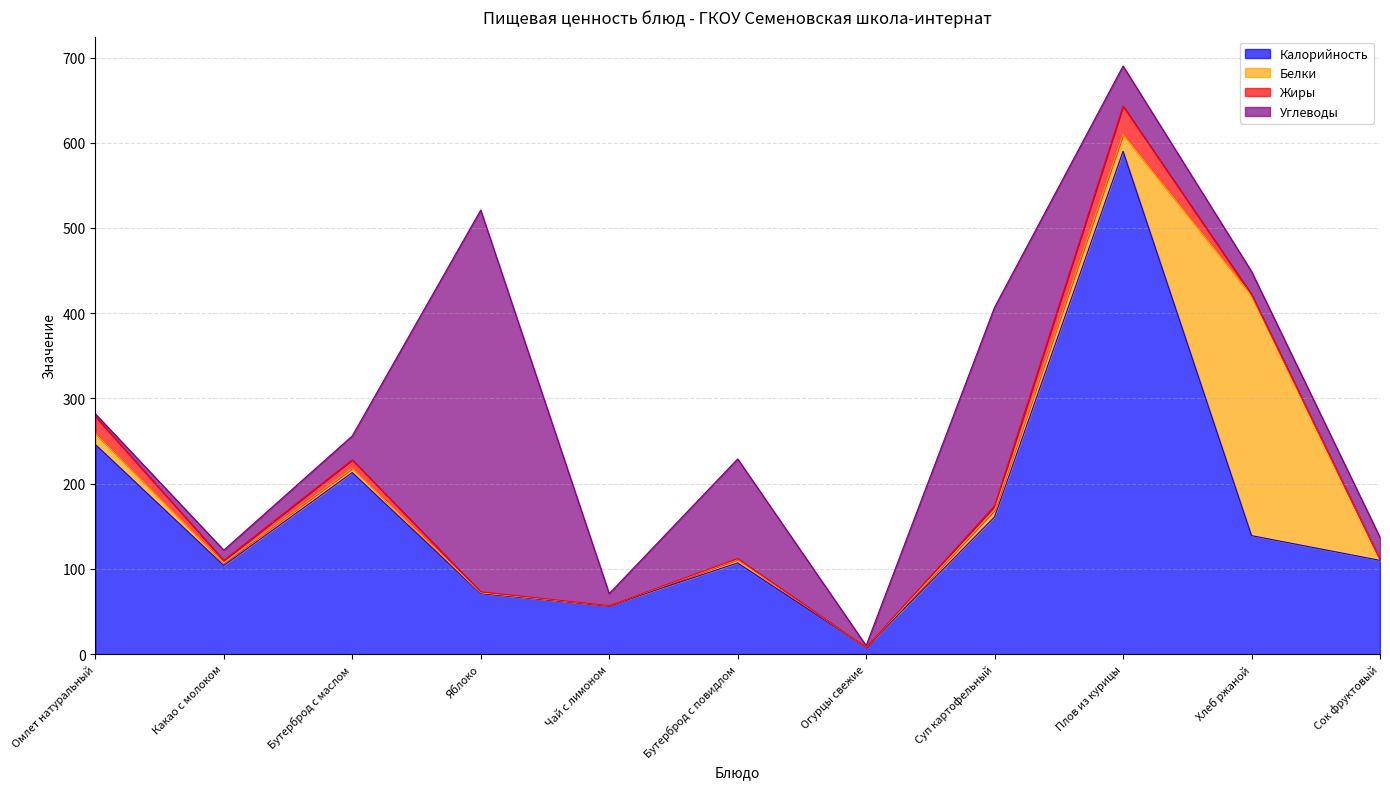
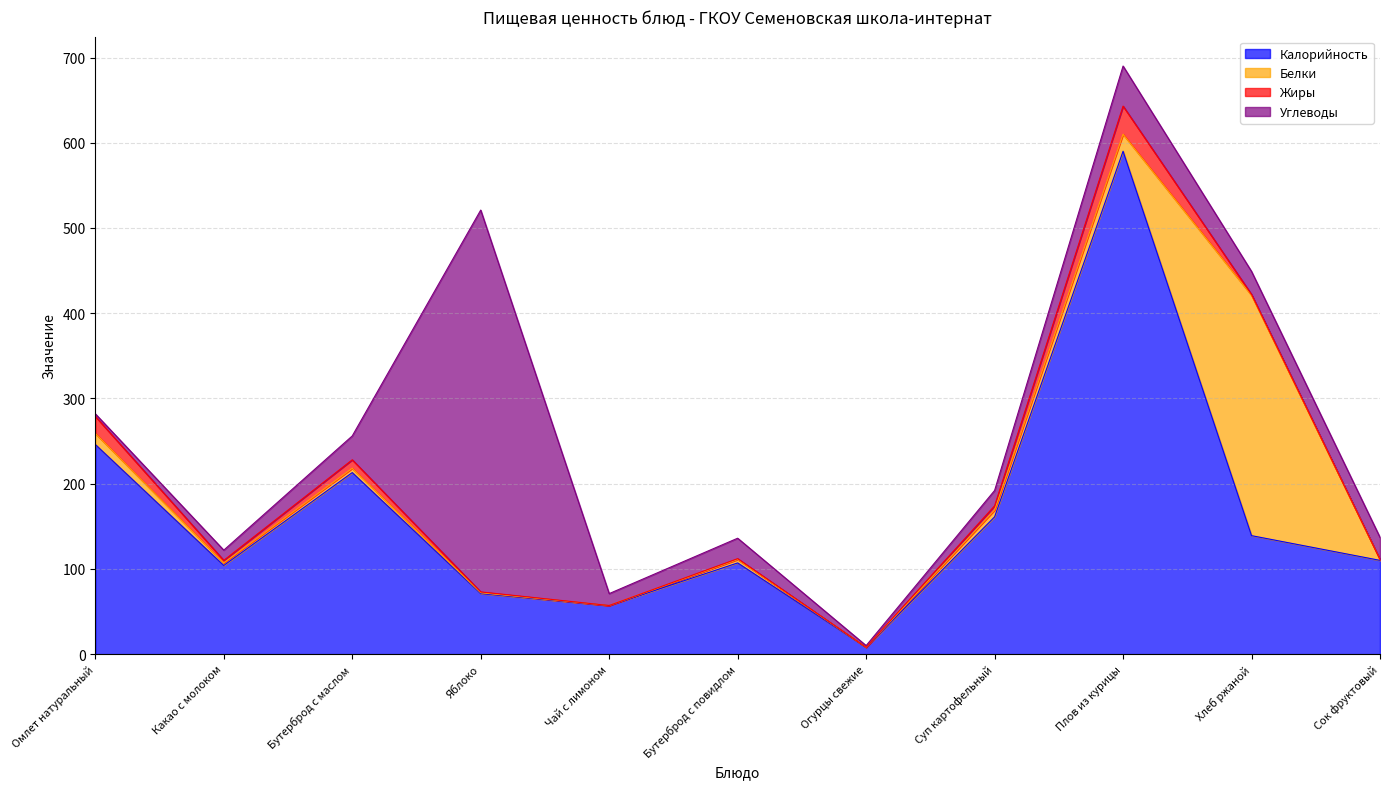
Углеводы, Бутерброд с повидлом: 120 -> 20
Углеводы, Суп картофельный: 230 -> 20
